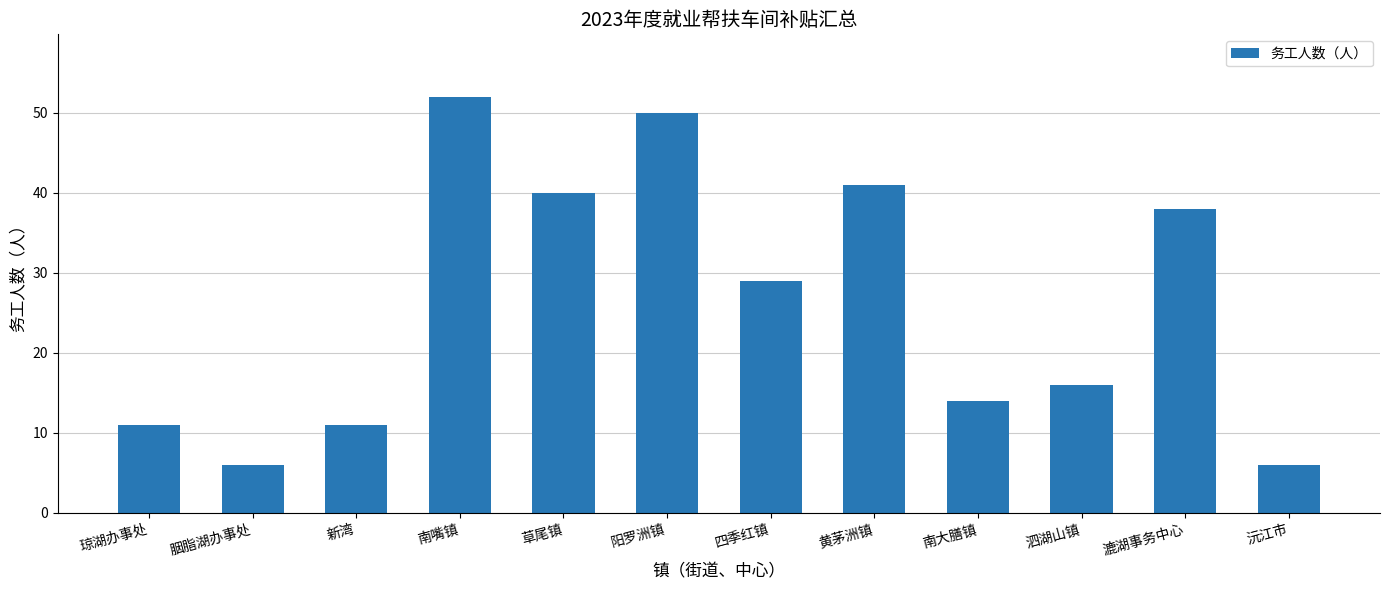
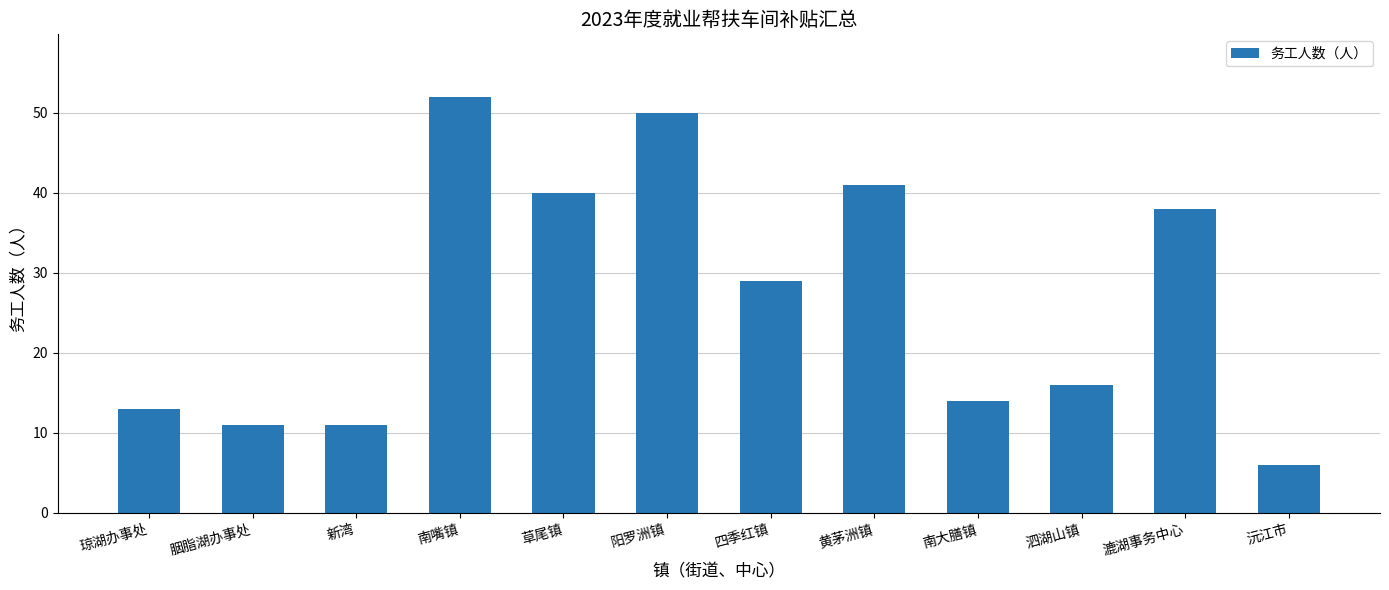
琼湖办事处: 11 -> 13
胭脂湖办事处: 6 -> 11
